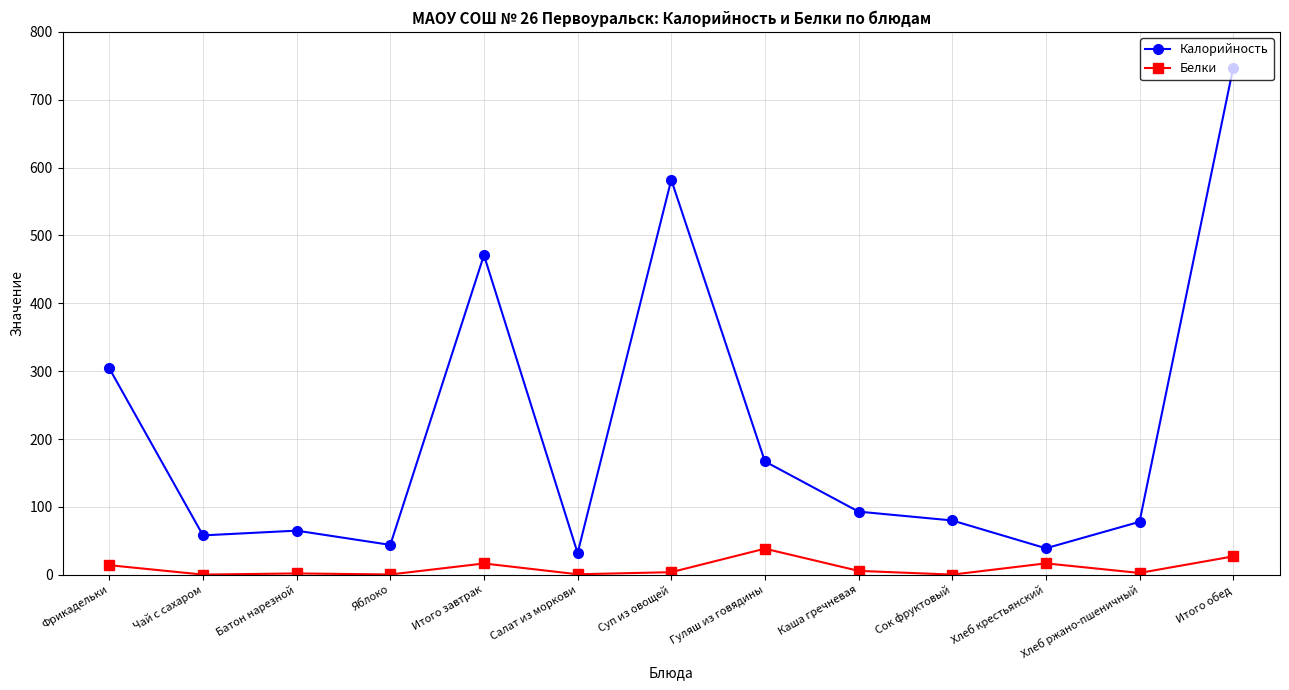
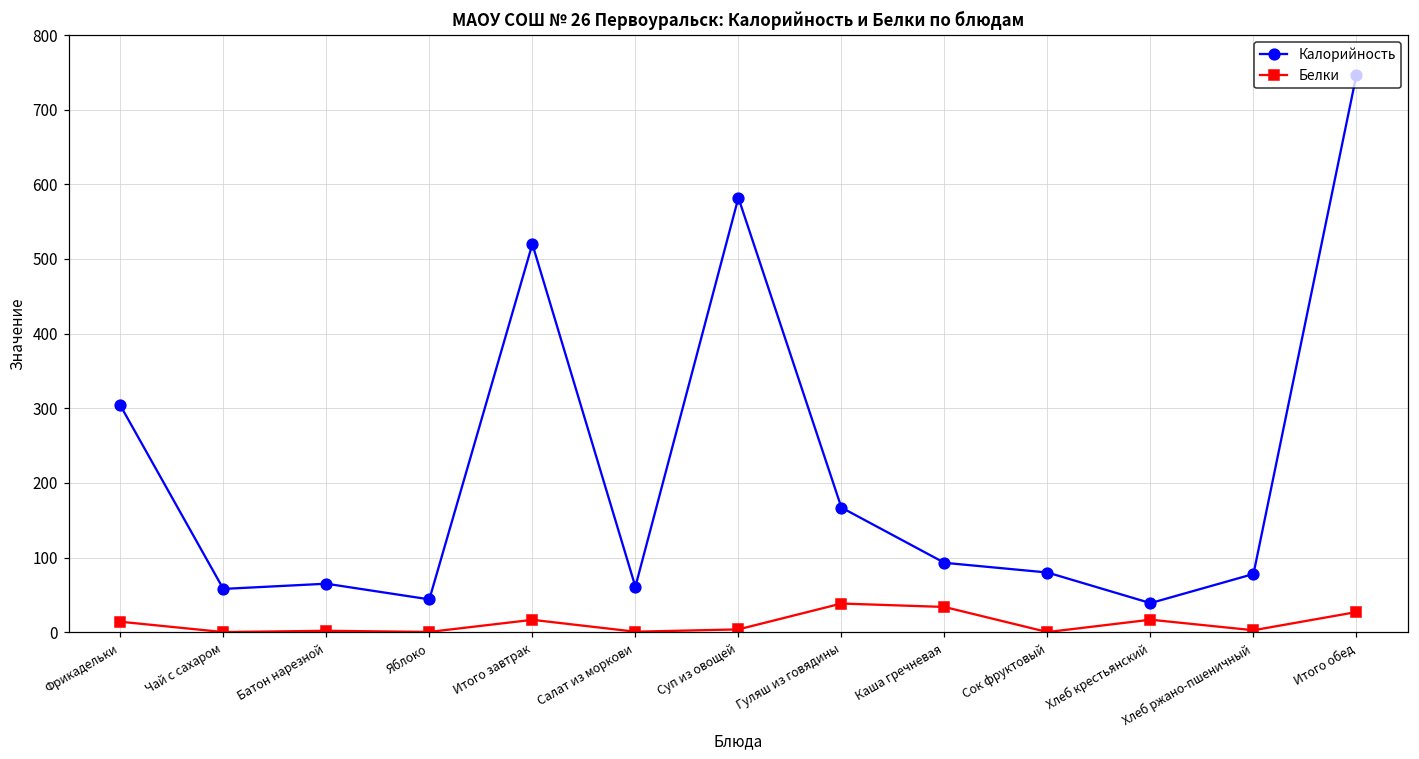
Калорийность, Итого завтрак: 470 -> 520
Калорийность, Салат из моркови: 30 -> 60
Белки, Каша гречневая: 10 -> 30
